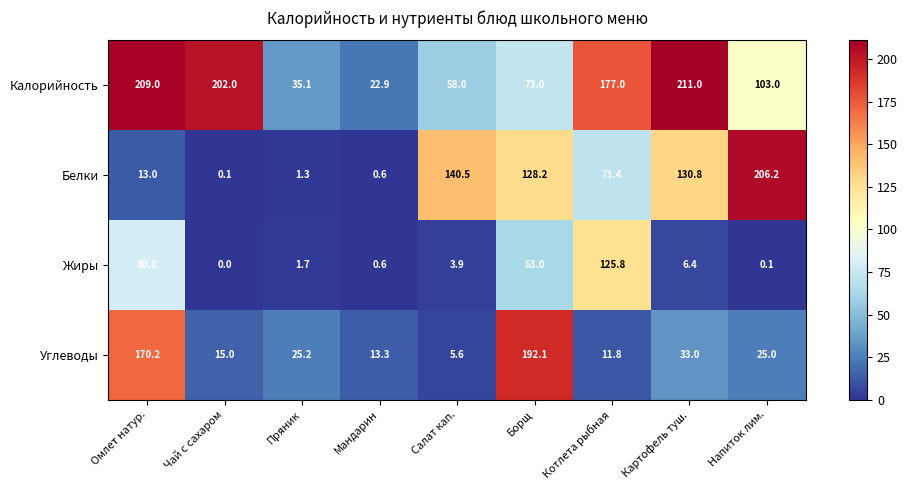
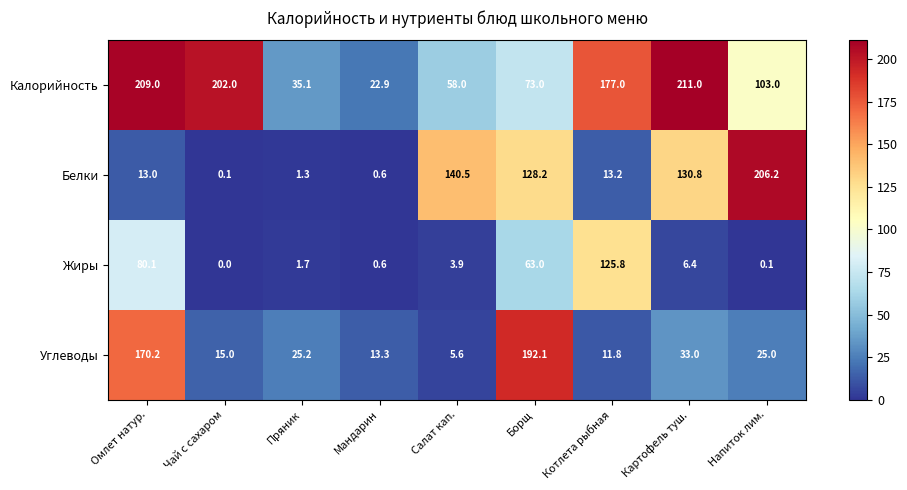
Белки, Котлета рыбная: 71.4 -> 13.2
